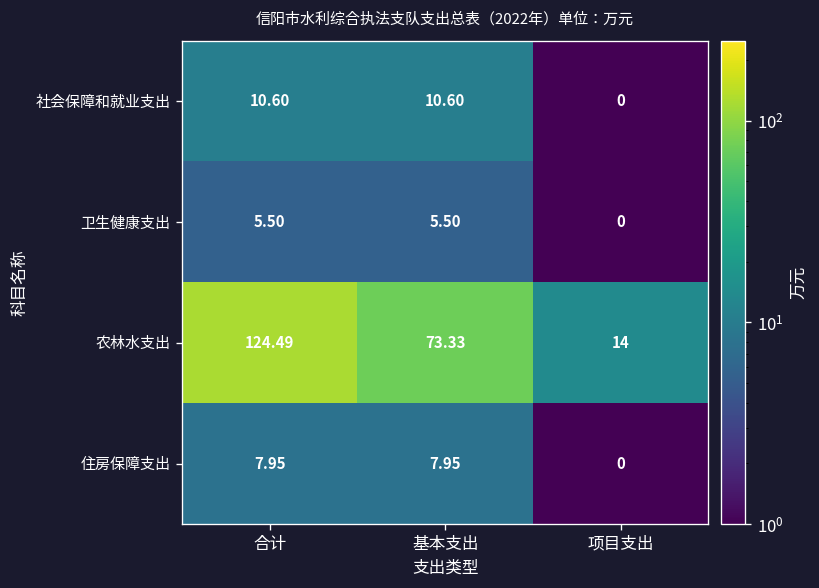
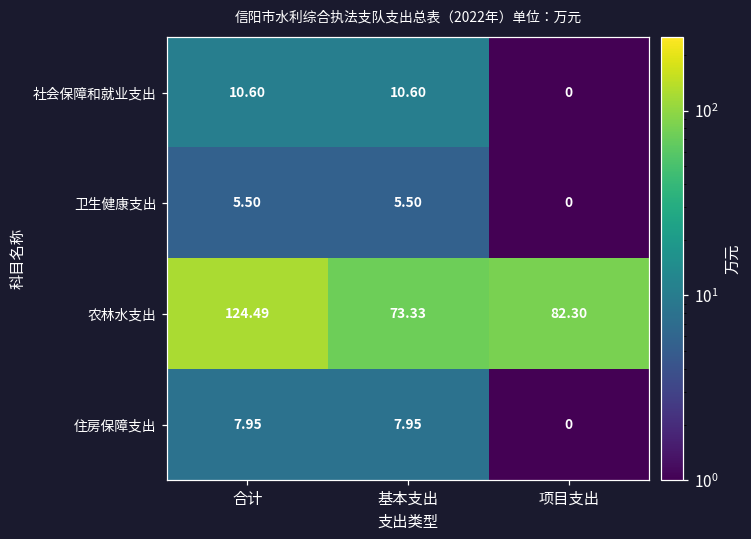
农林水支出, 项目支出: 14 -> 82.30
